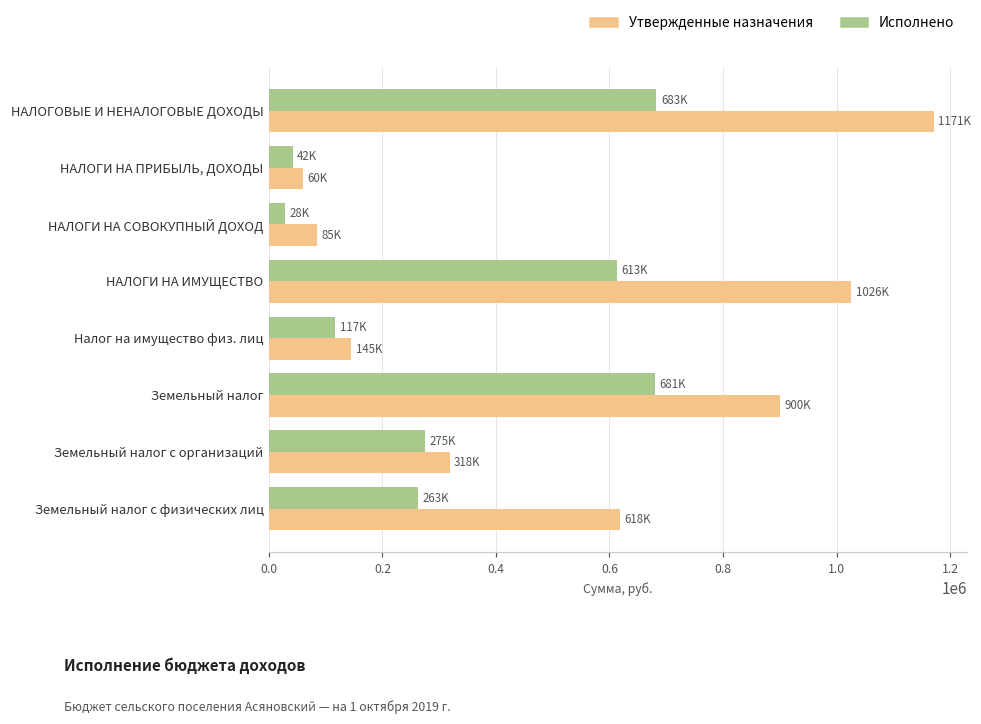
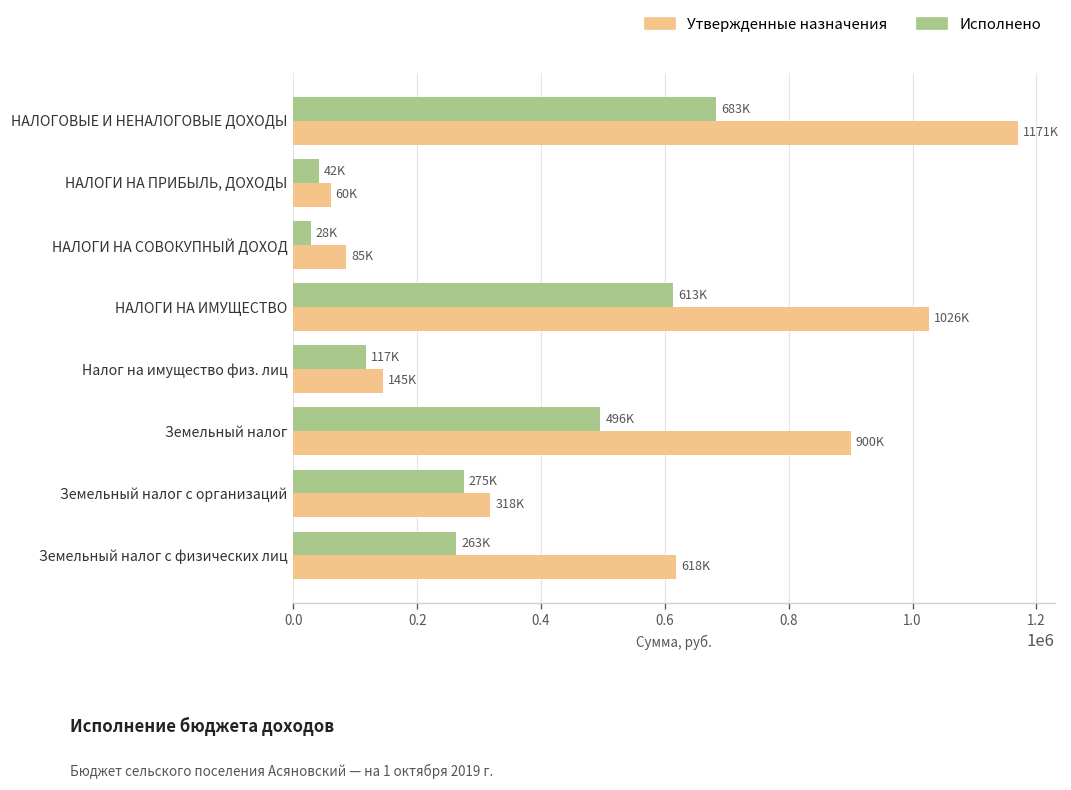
Исполнено, Земельный налог: 681K -> 496K
